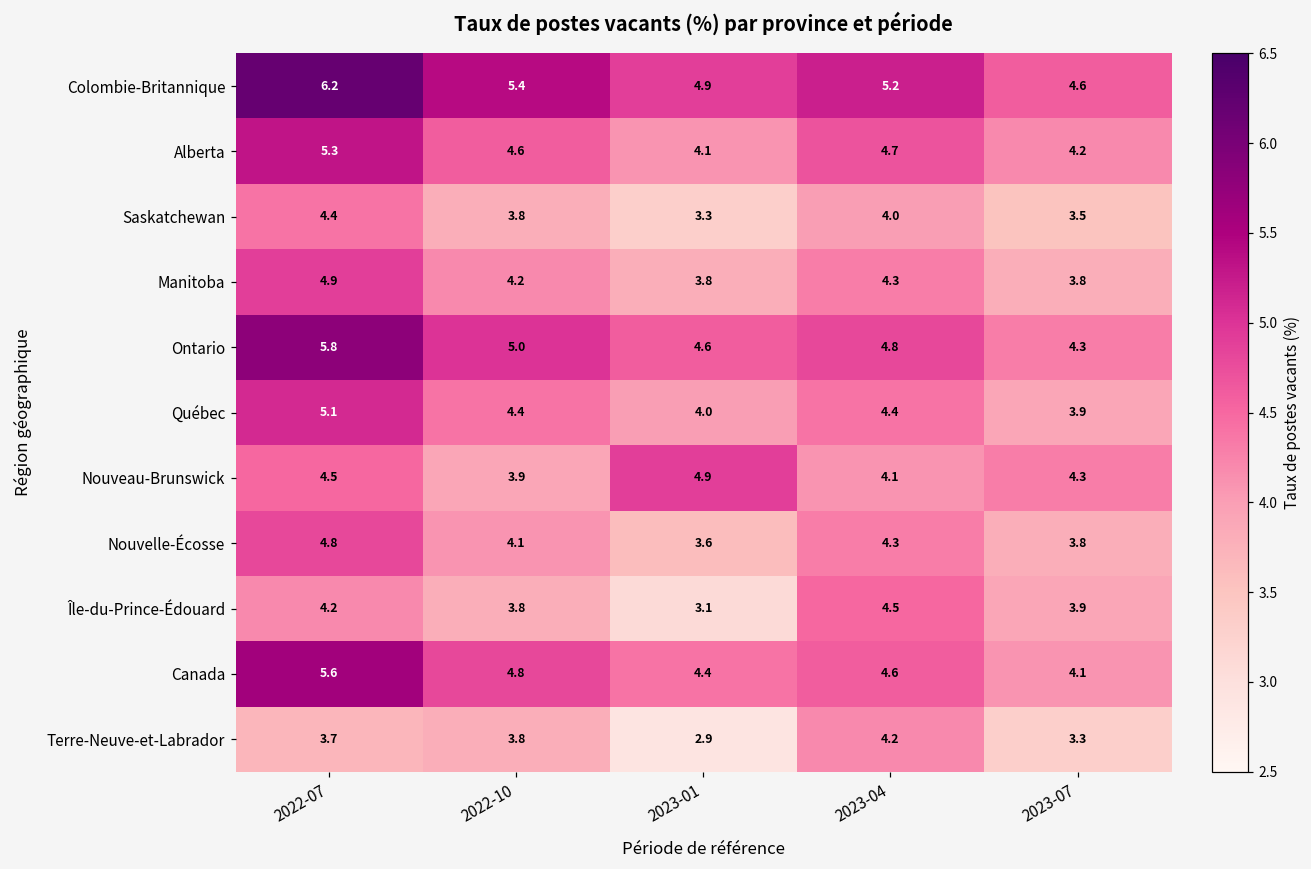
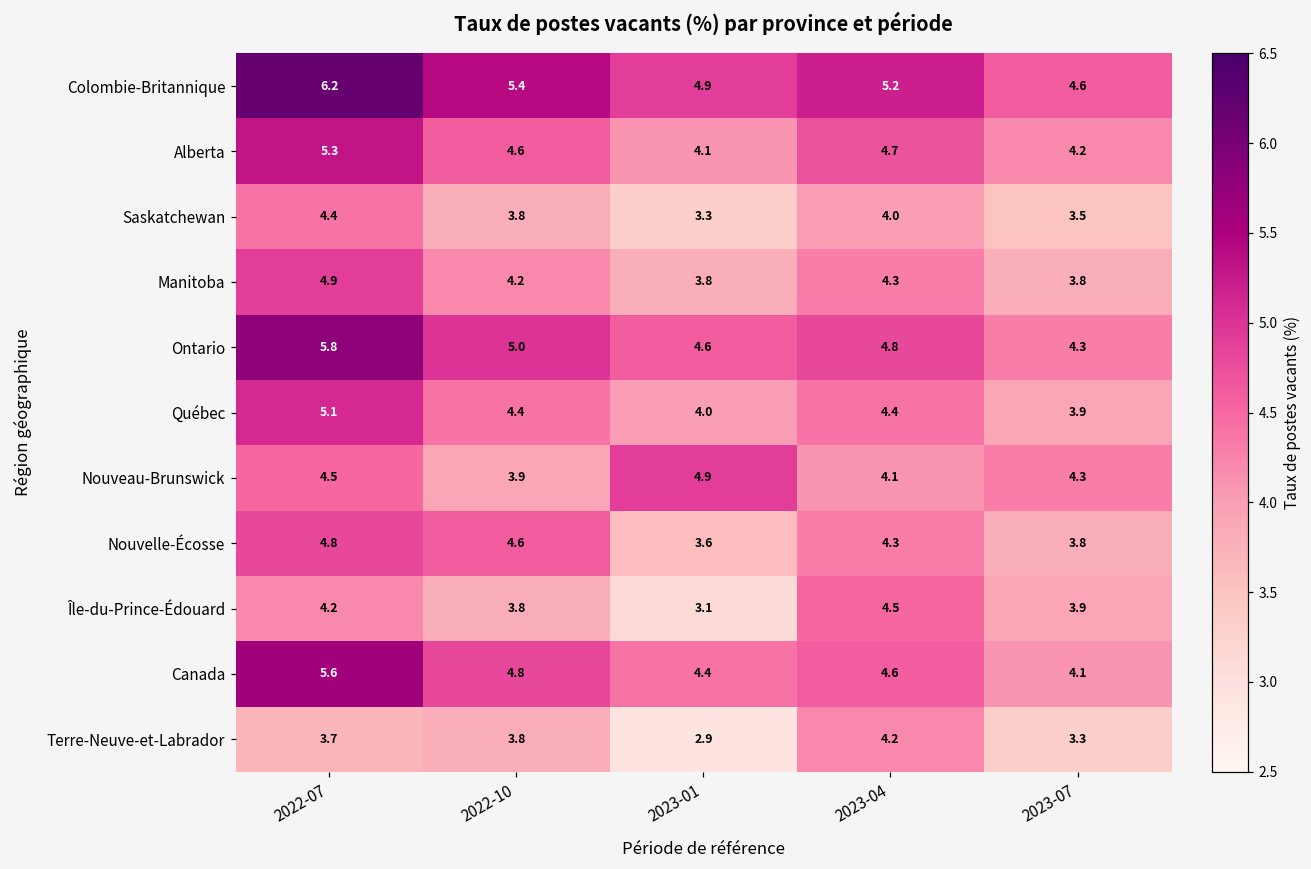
Nouvelle-Écosse, 2022-10: 4.1 -> 4.6
